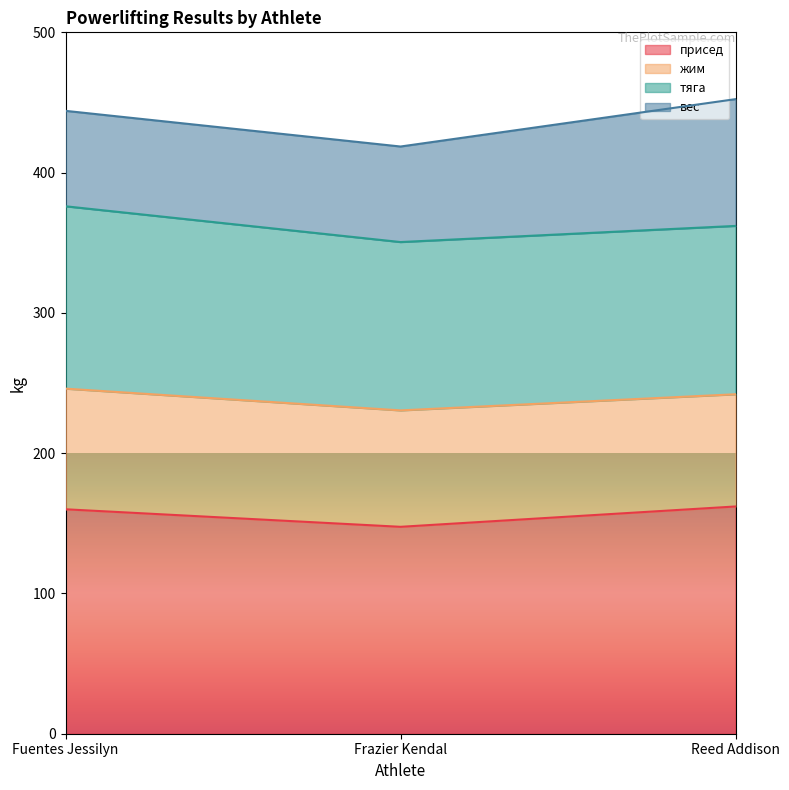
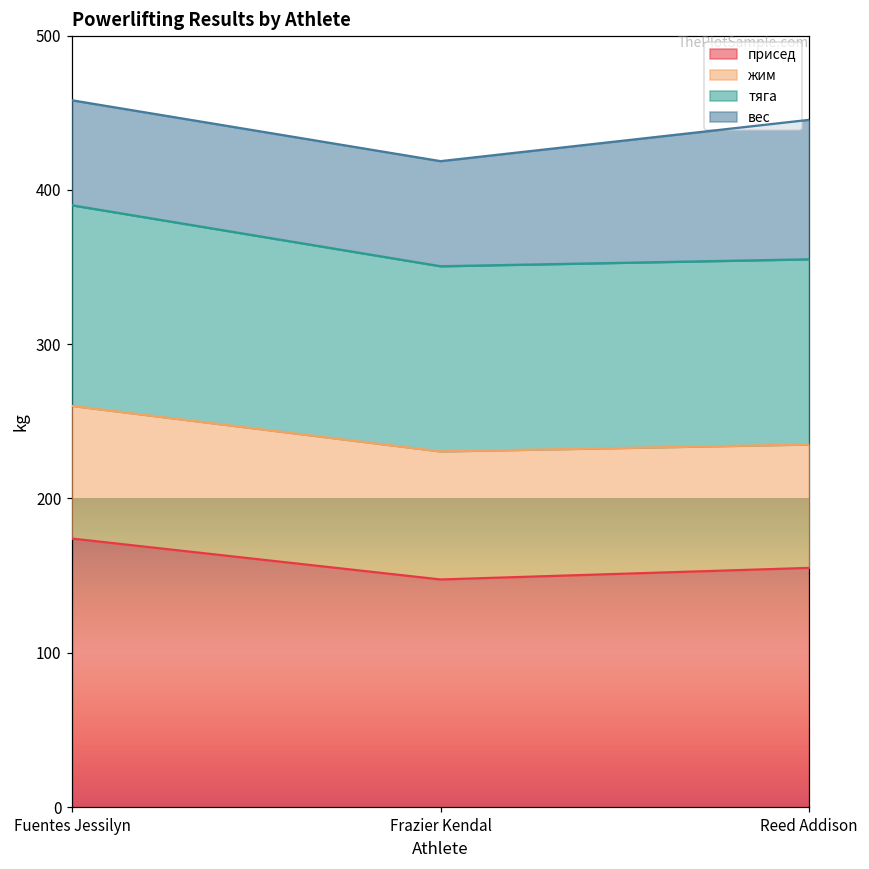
присед, Fuentes Jessilyn: 160 -> 174
присед, Reed Addison: 162 -> 155
